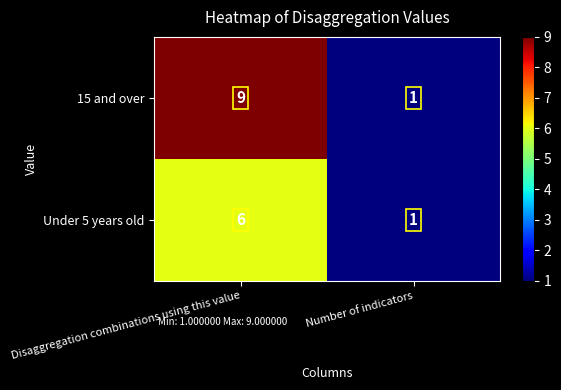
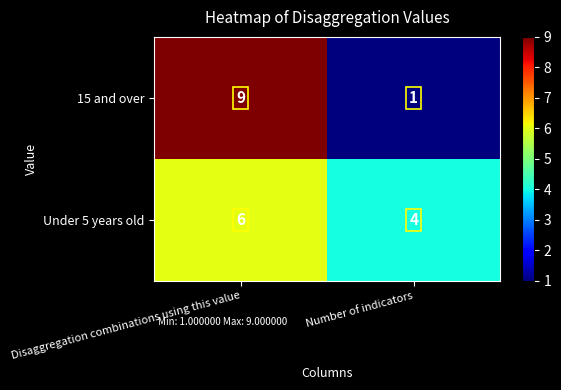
Under 5 years old, Number of indicators: 1 -> 4
